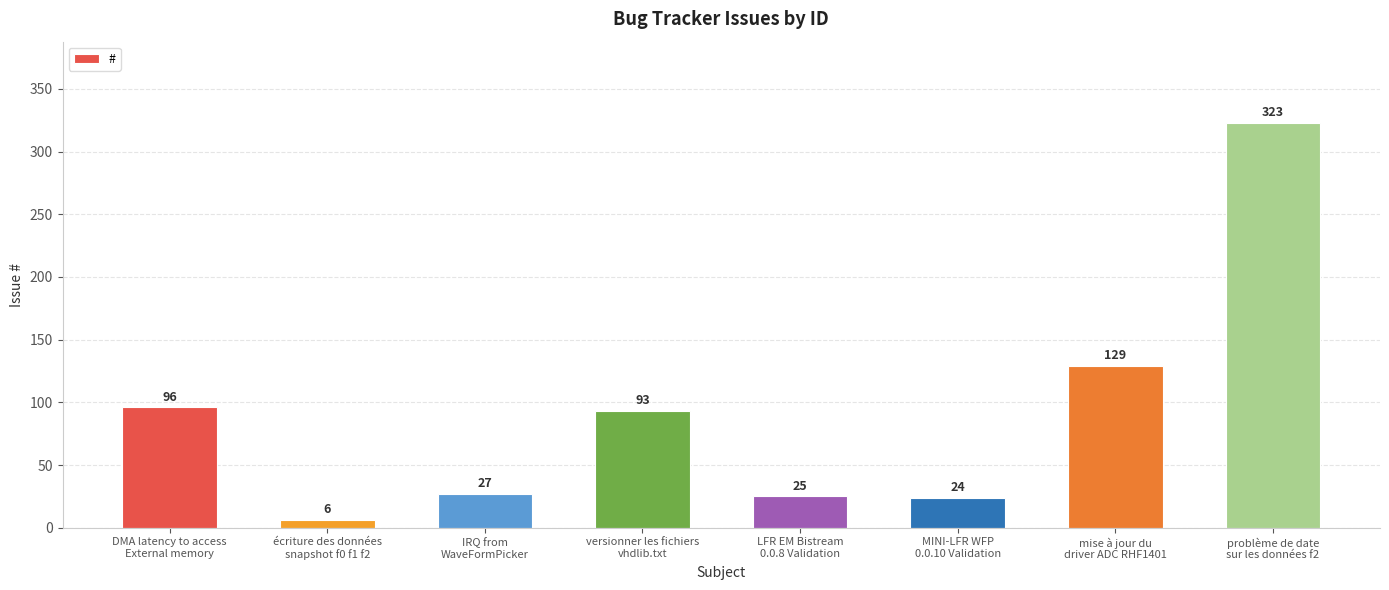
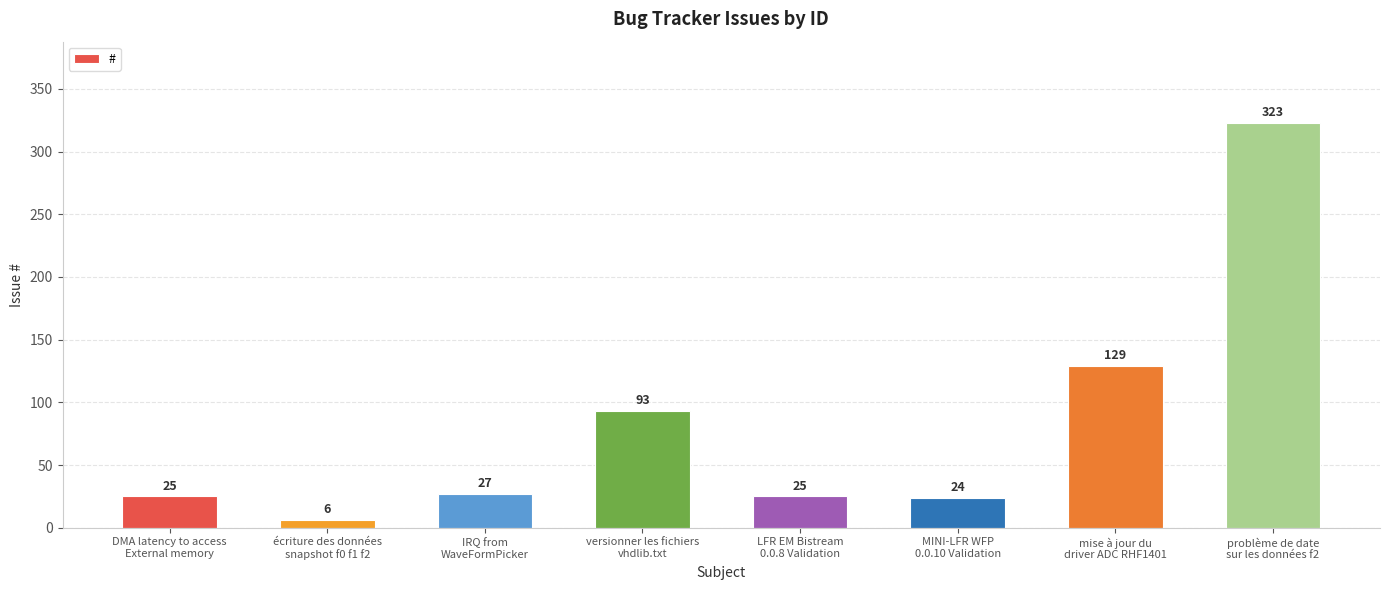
DMA latency to access External memory: 96 -> 25
